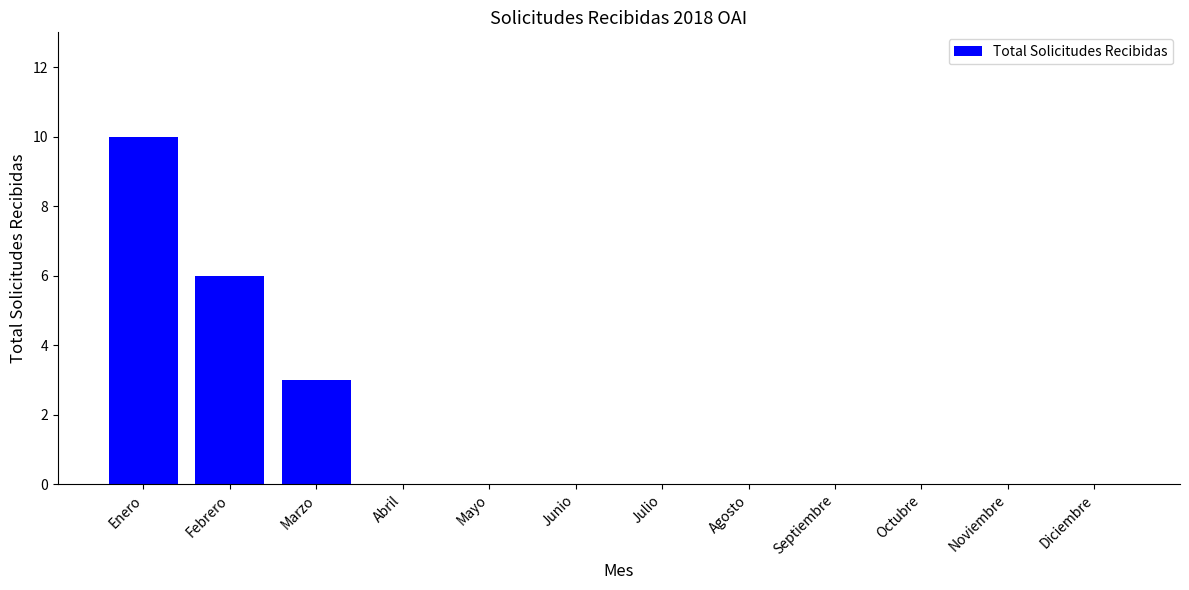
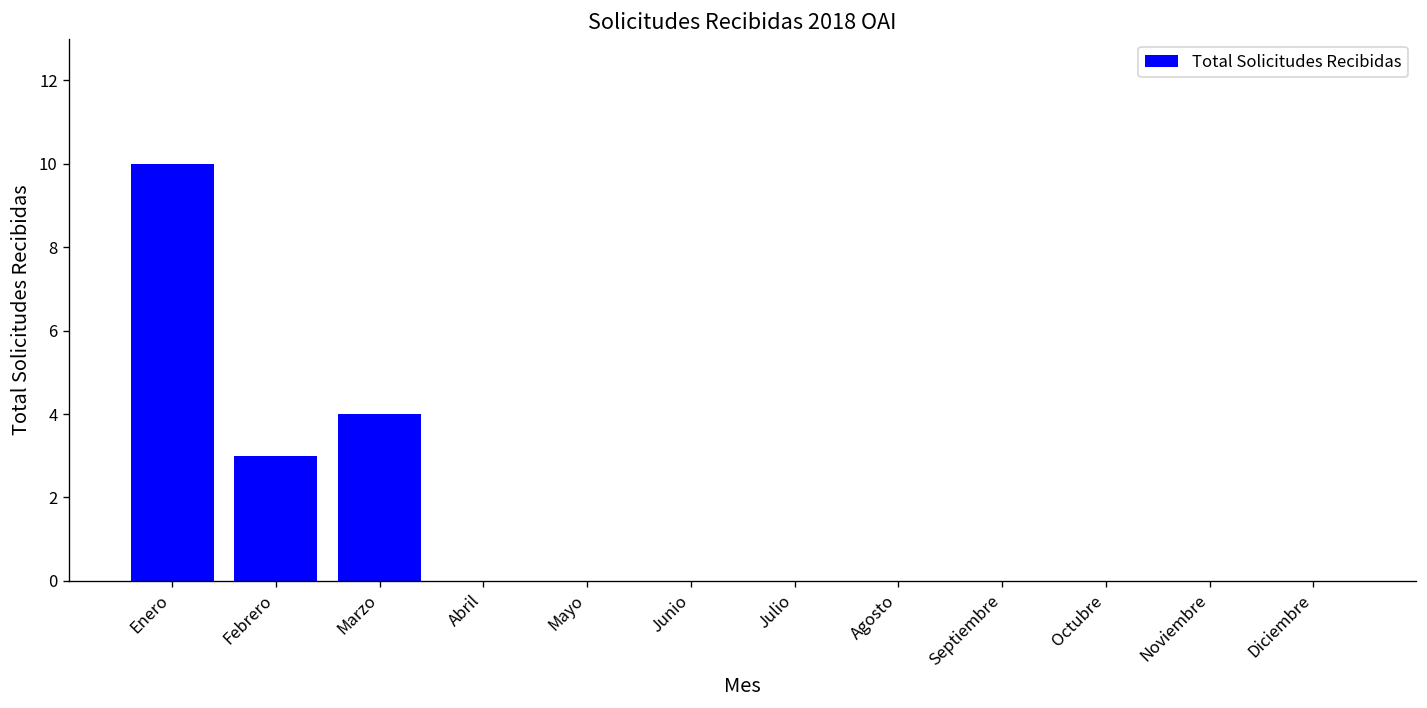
Febrero: 6 -> 3
Marzo: 3 -> 4
